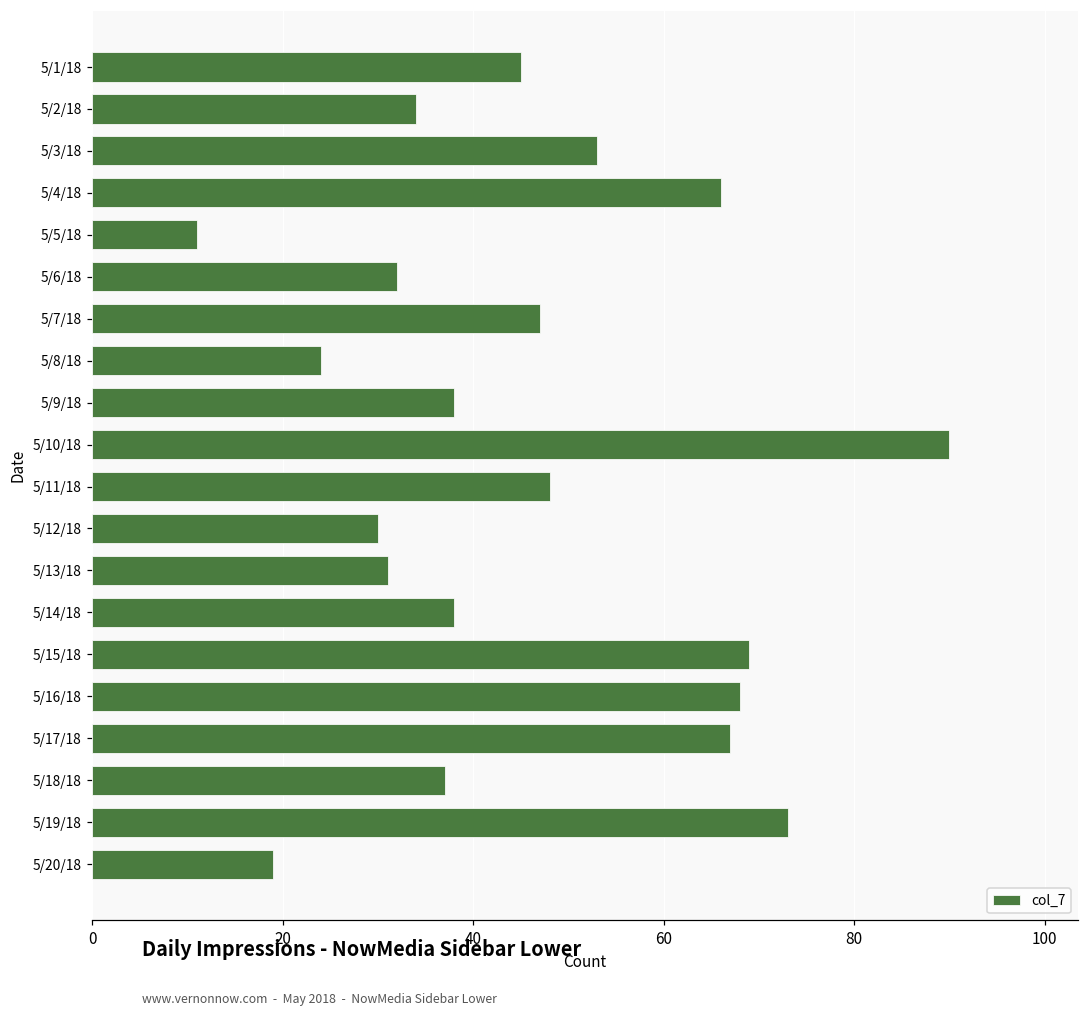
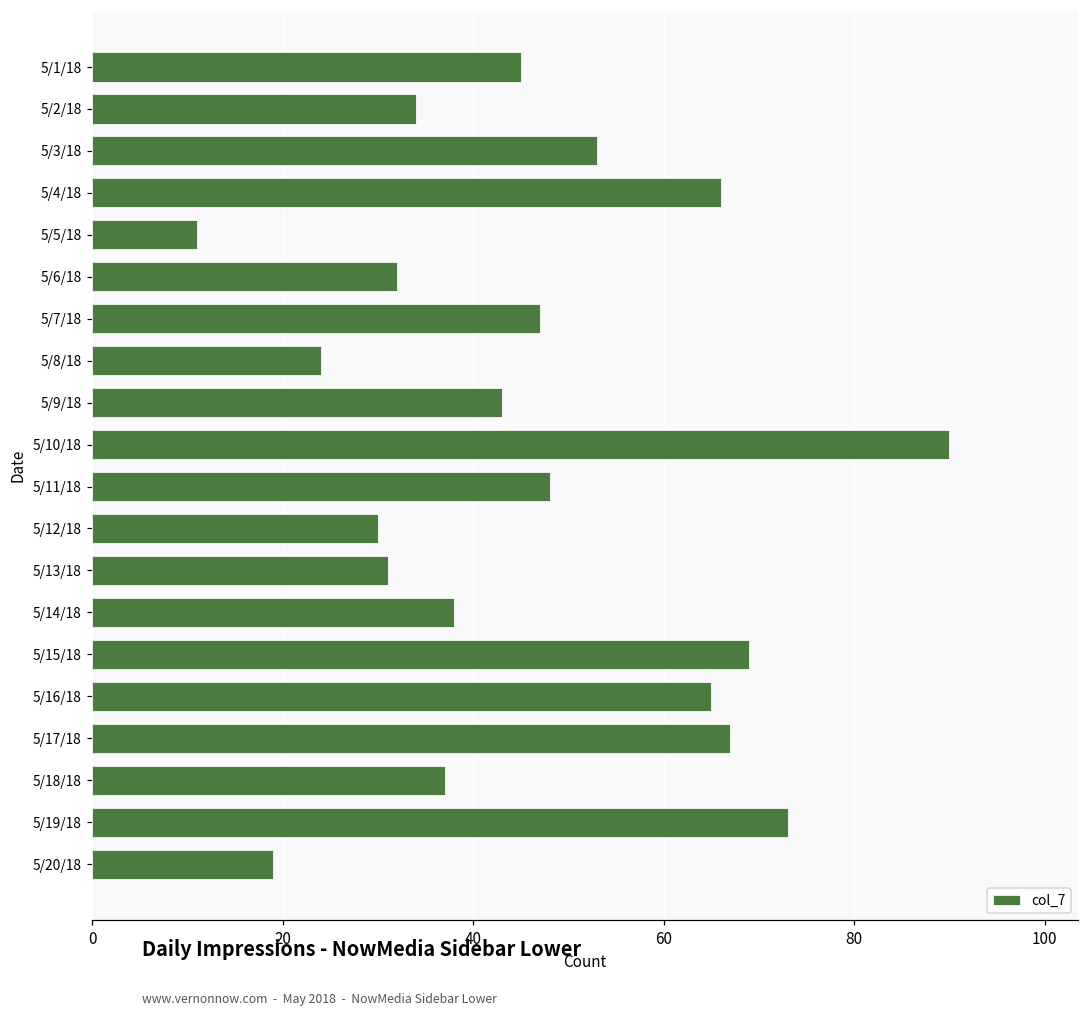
5/9/18: 38 -> 43
5/16/18: 68 -> 65
